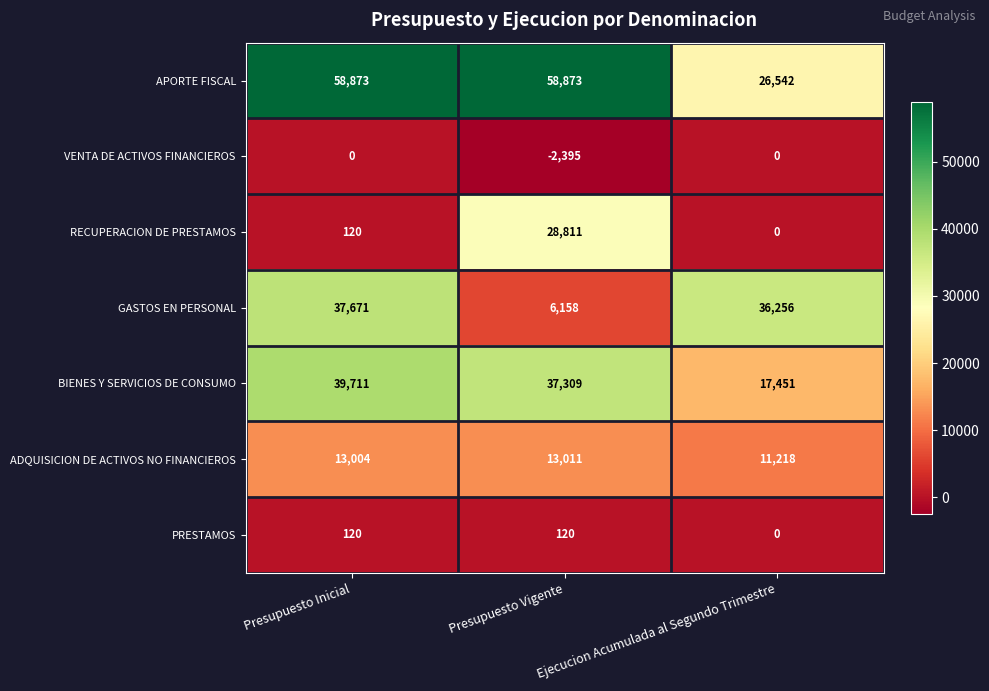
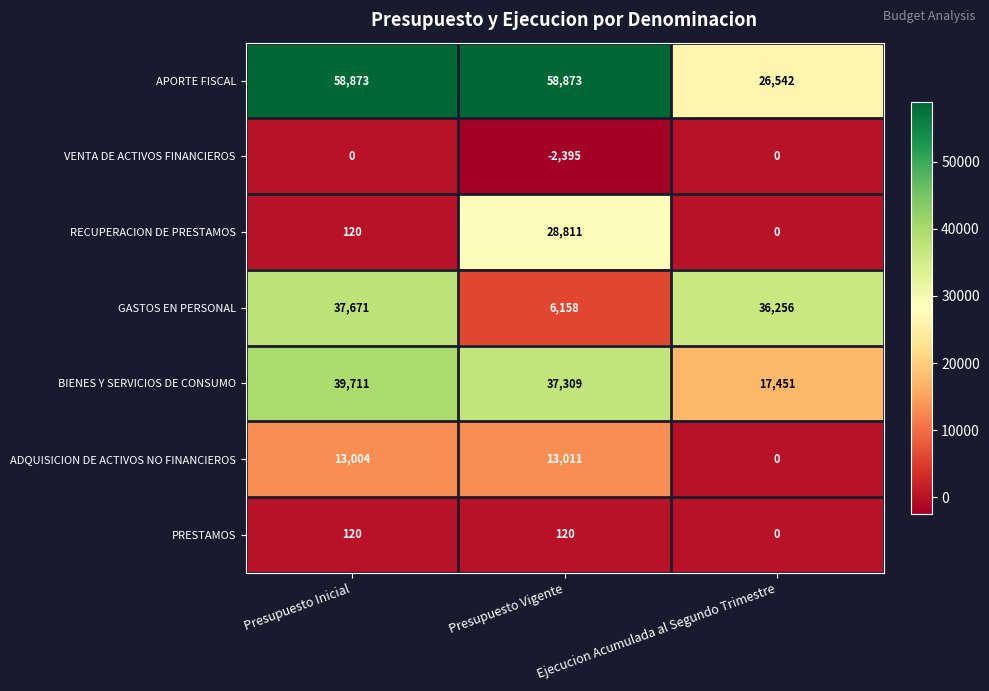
ADQUISICION DE ACTIVOS NO FINANCIEROS, Ejecucion Acumulada al Segundo Trimestre: 11,218 -> 0
